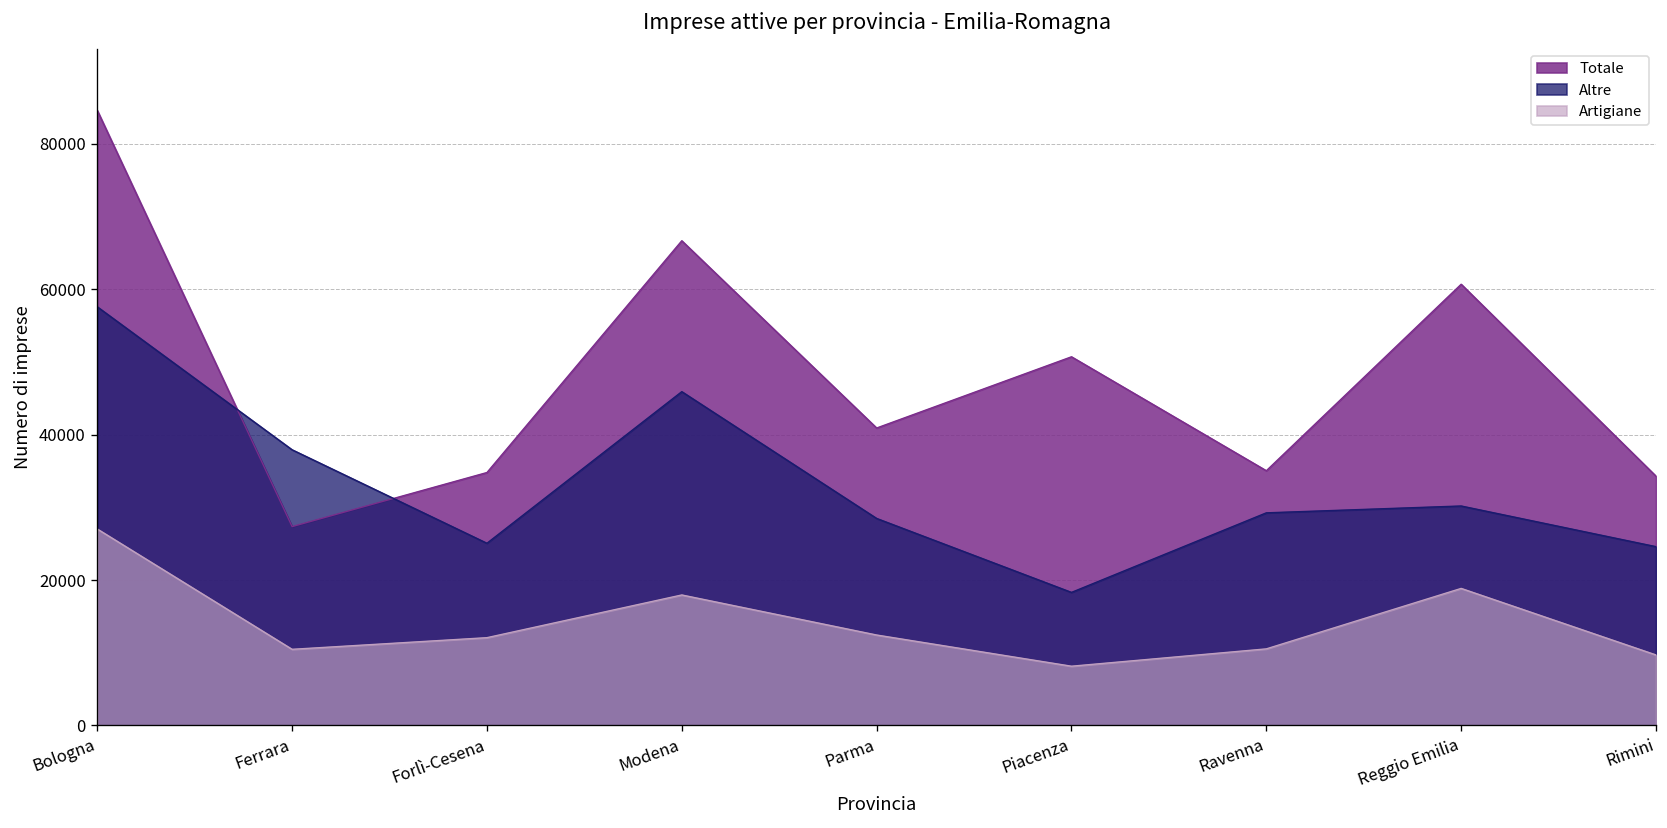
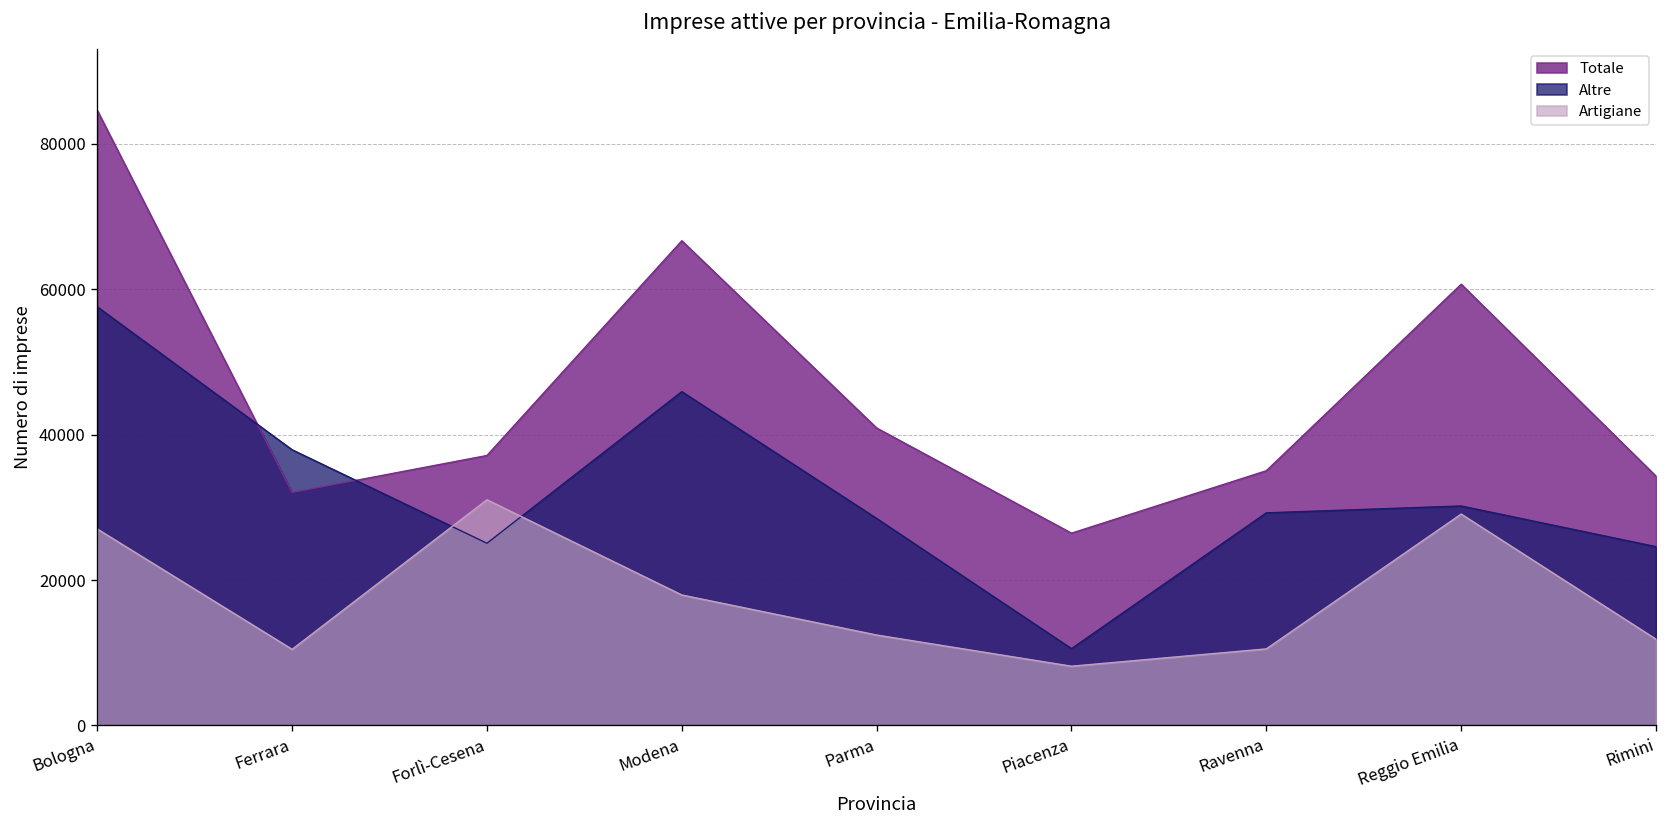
Totale, Ferrara: 27000 -> 32000
Totale, Forlì-Cesena: 35000 -> 37000
Artigiane, Forlì-Cesena: 12000 -> 31000
Totale, Piacenza: 51000 -> 26000
Altre, Piacenza: 18000 -> 11000
Artigiane, Reggio Emilia: 19000 -> 29000
Artigiane, Rimini: 10000 -> 12000
